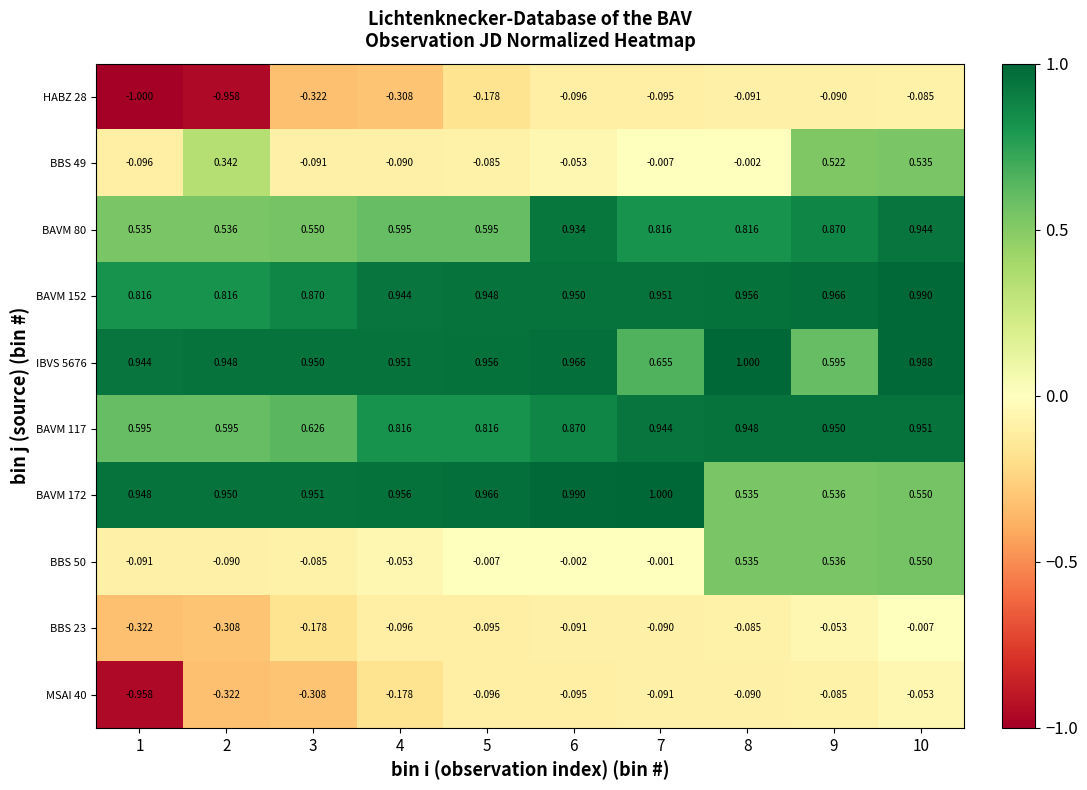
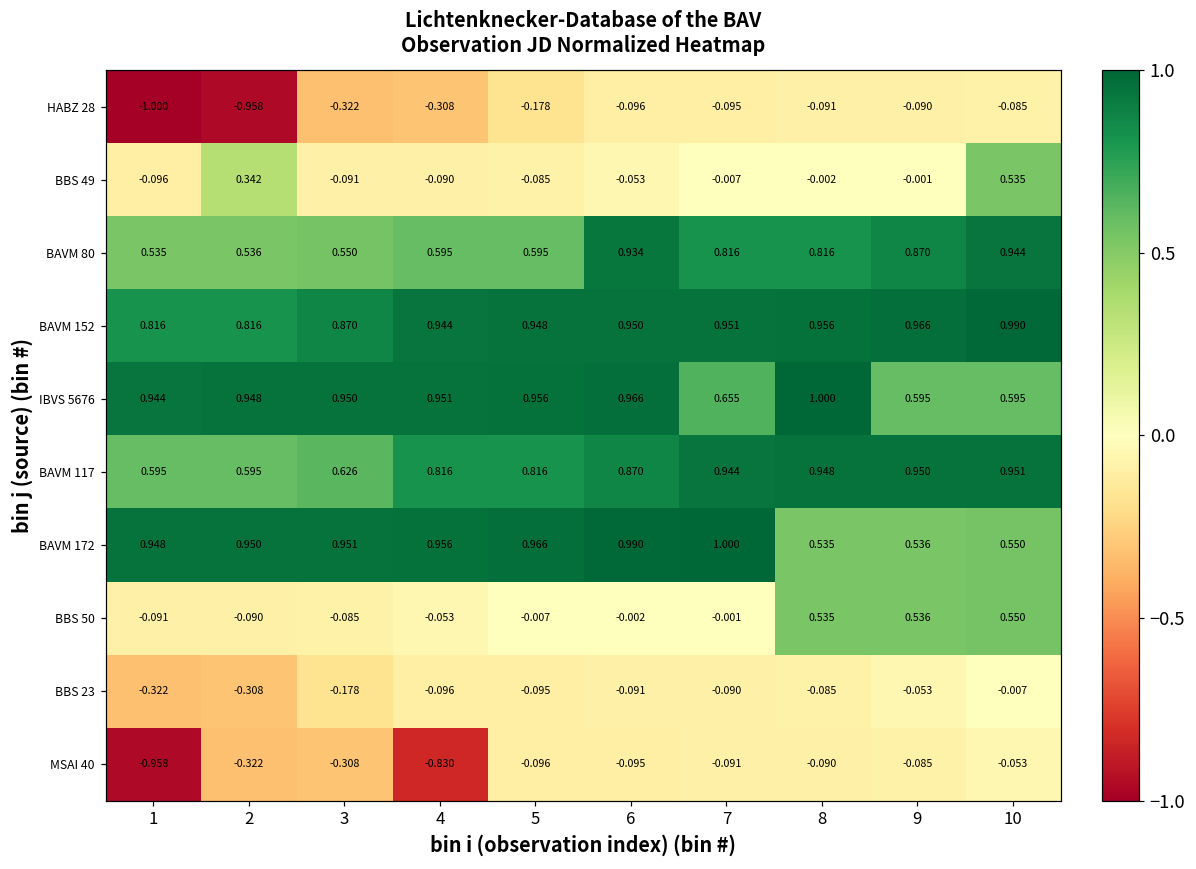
BBS 49, 9: 0.522 -> -0.001
IBVS 5676, 10: 0.988 -> 0.595
MSAI 40, 4: -0.178 -> -0.830
